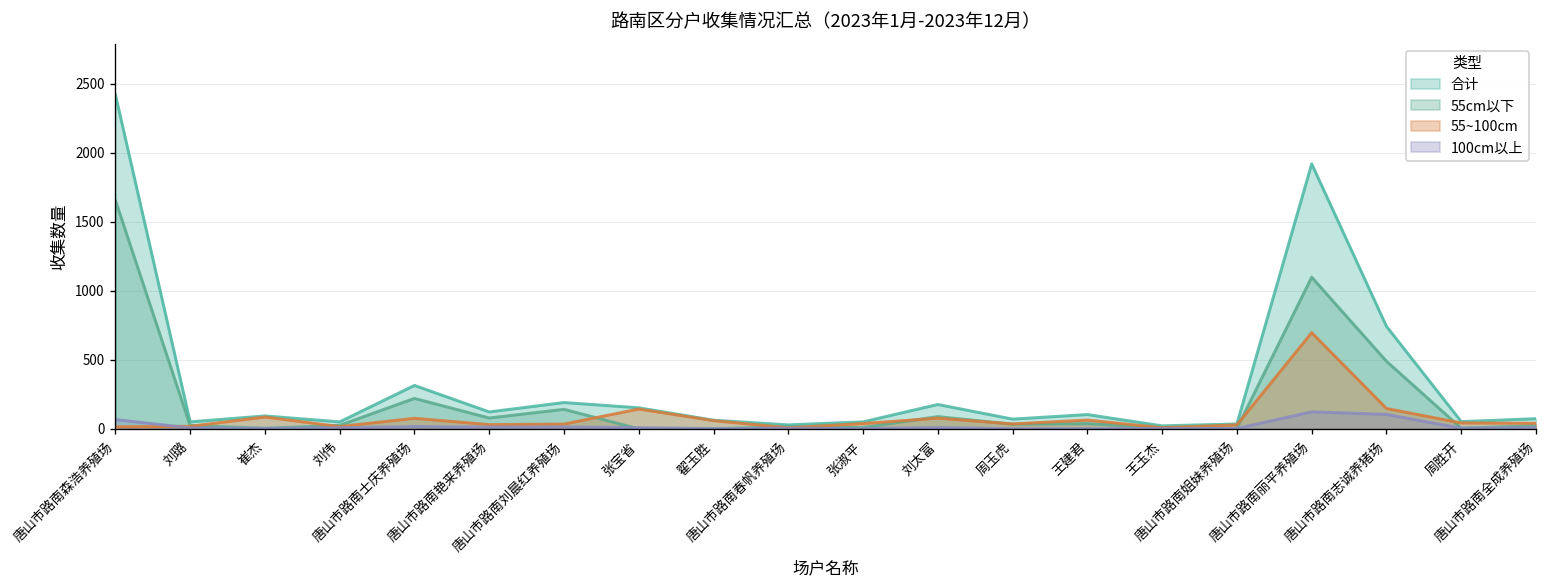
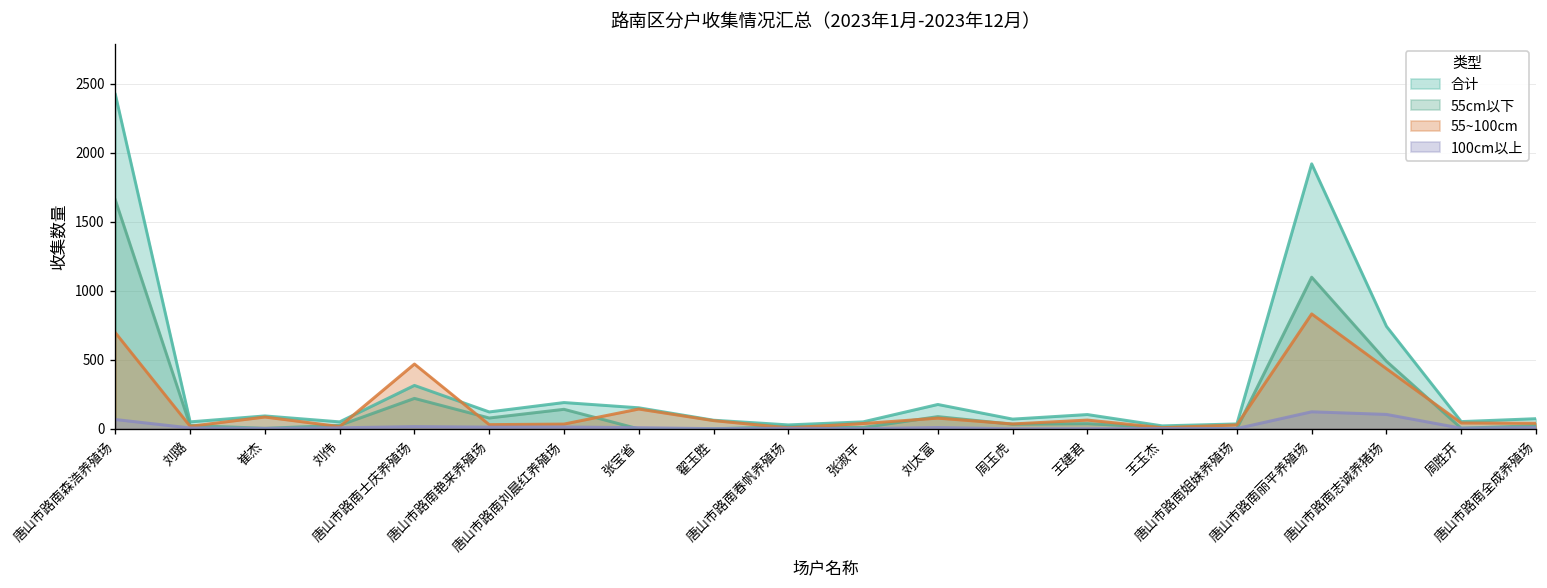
55~100cm, 唐山市路南森浩养殖场: 20 -> 700
55~100cm, 唐山市路南士庆养殖场: 80 -> 470
55~100cm, 唐山市路南丽平养殖场: 700 -> 830
55~100cm, 唐山市路南志诚养猪场: 150 -> 440
